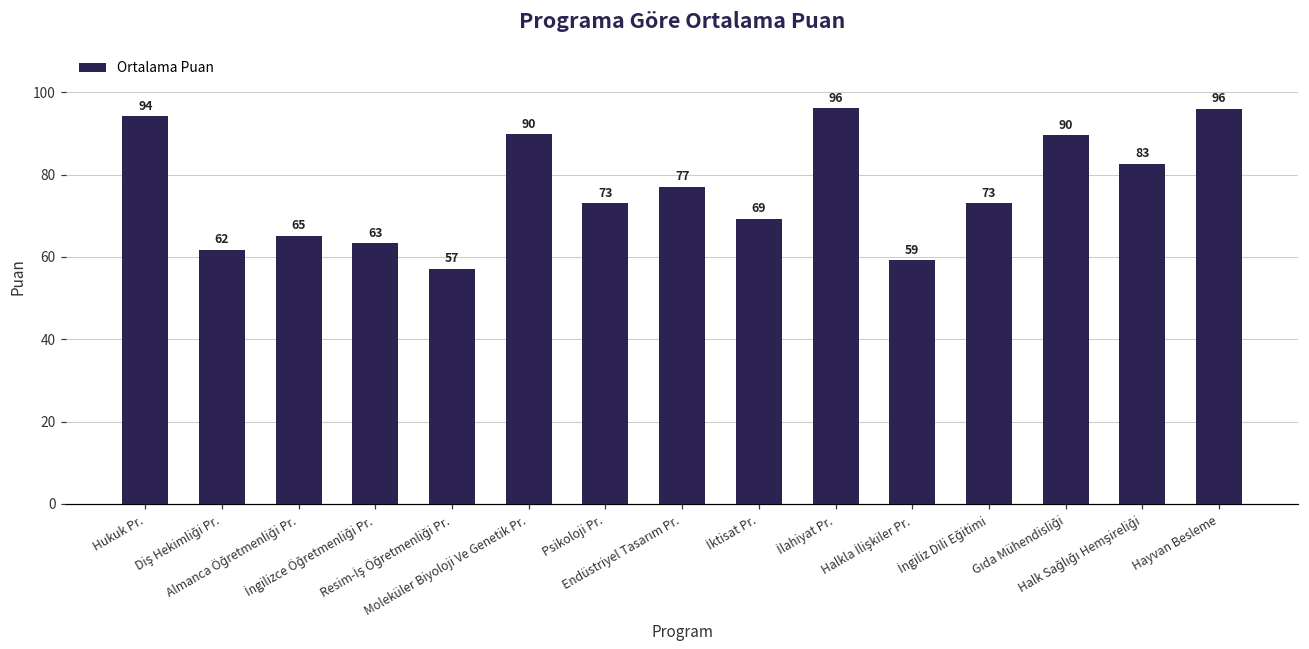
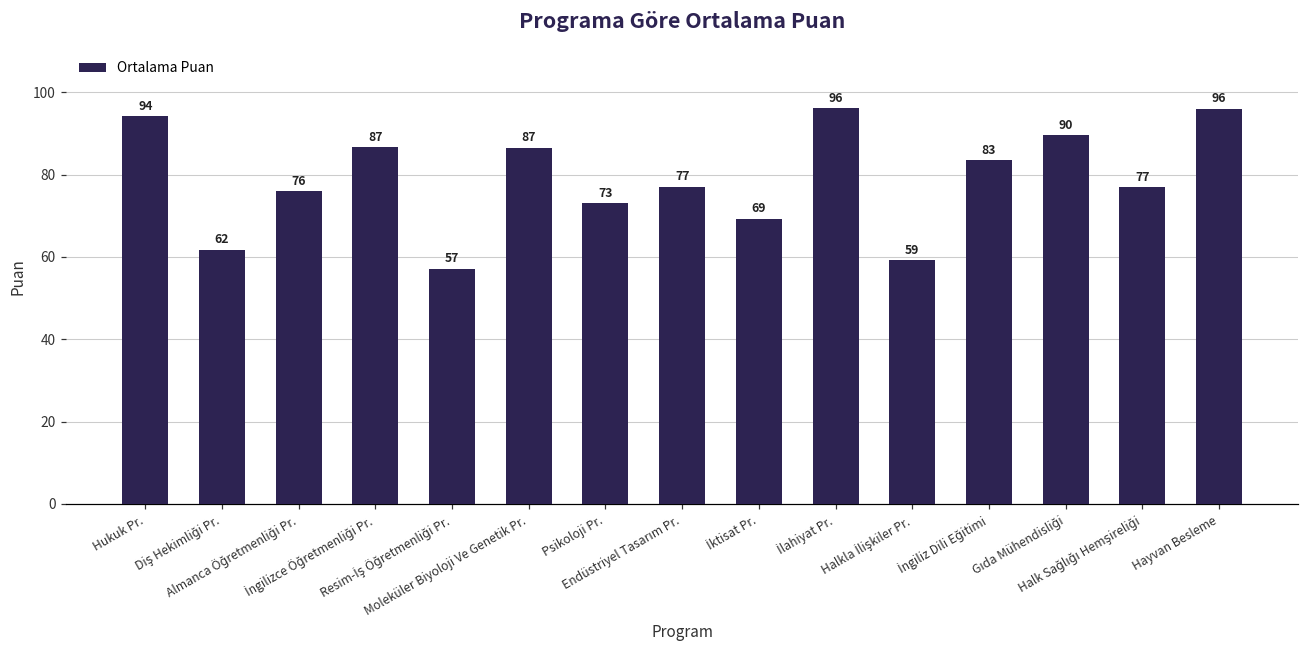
Almanca Öğretmenliği Pr.: 65 -> 76
İngilizce Öğretmenliği Pr.: 63 -> 87
Moleküler Biyoloji Ve Genetik Pr.: 90 -> 87
İngiliz Dili Eğitimi: 73 -> 83
Halk Sağlığı Hemşireliği: 83 -> 77
